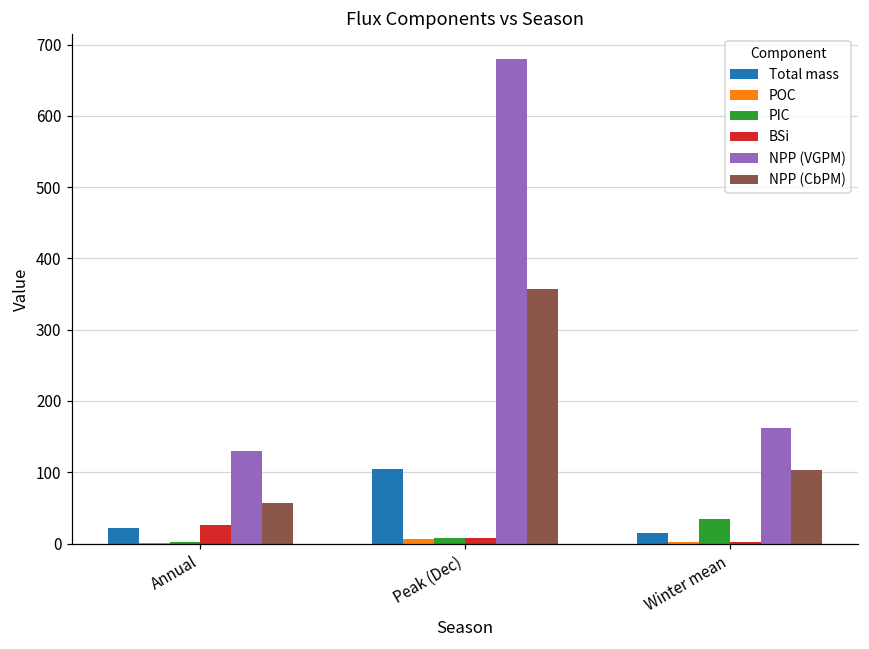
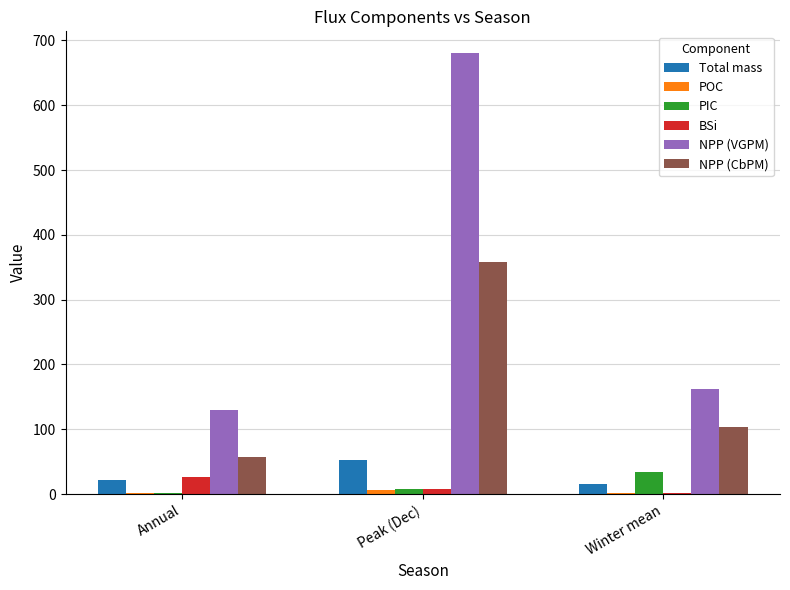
Total mass, Peak (Dec): 100 -> 50
